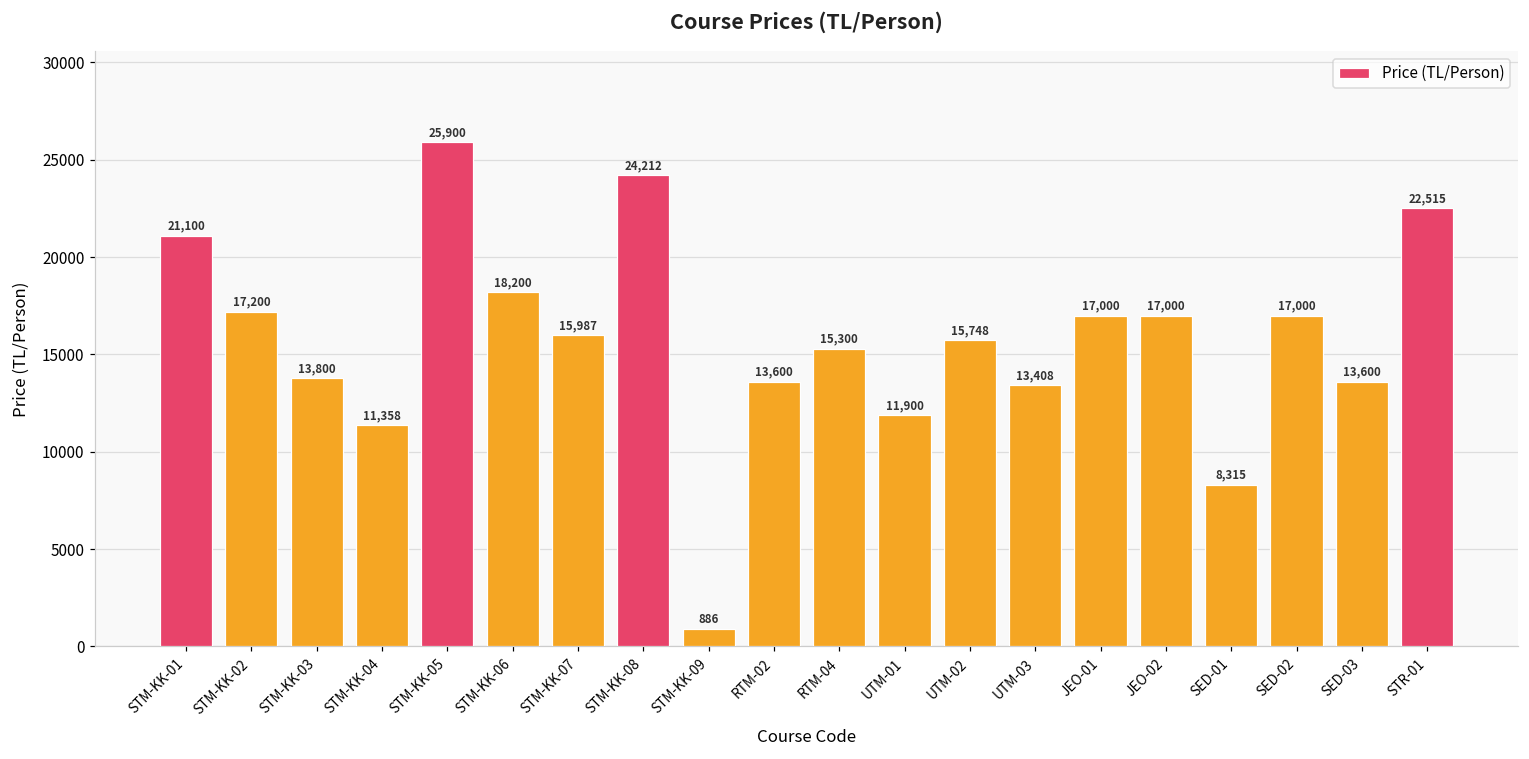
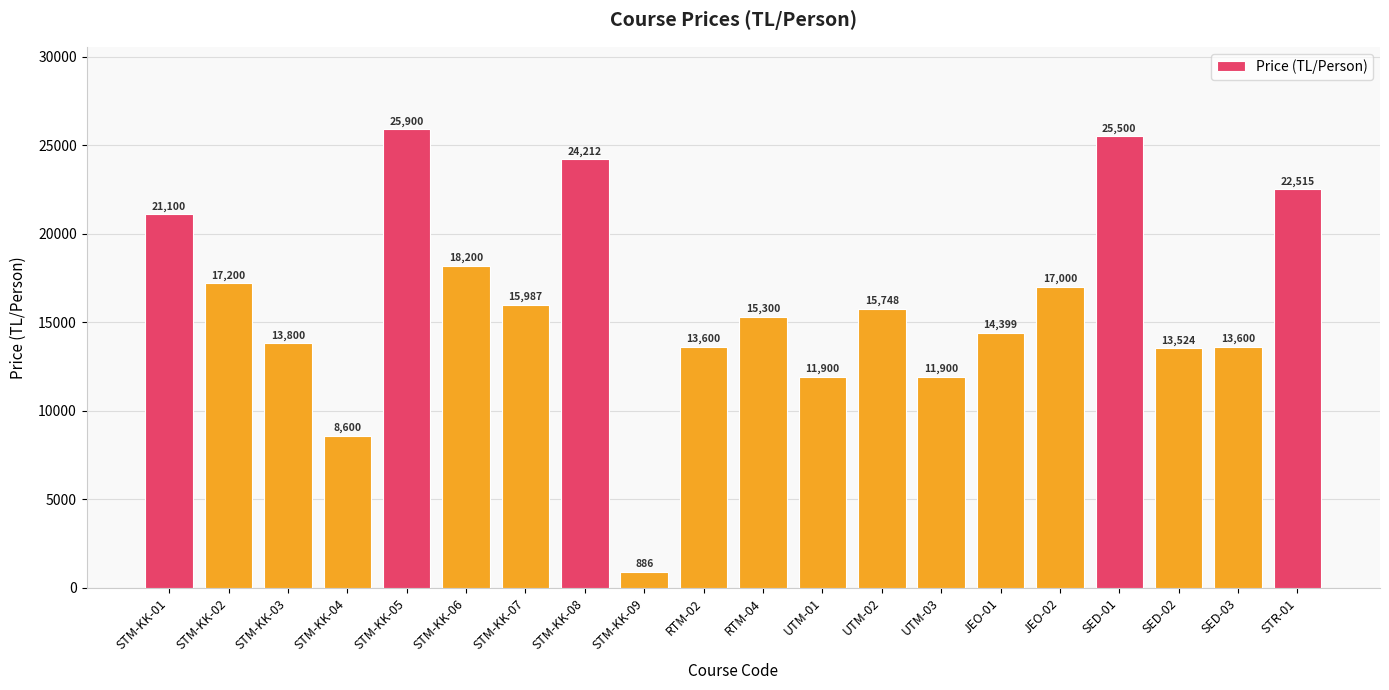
STM-KK-04: 11,358 -> 8,600
UTM-03: 13,408 -> 11,900
JEO-01: 17,000 -> 14,399
SED-01: 8,315 -> 25,500
SED-02: 17,000 -> 13,524
